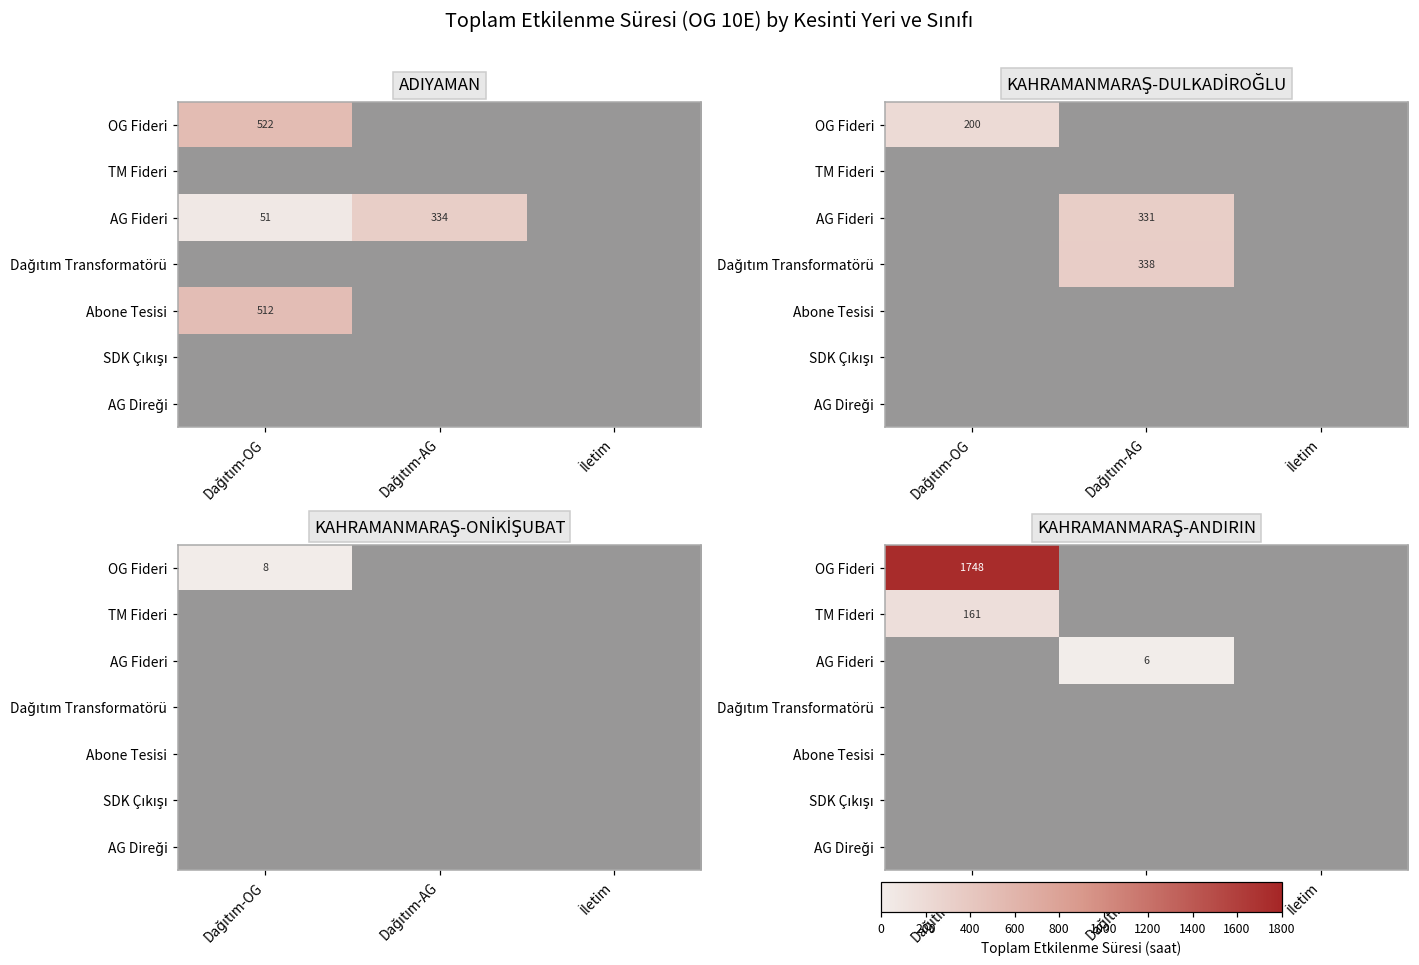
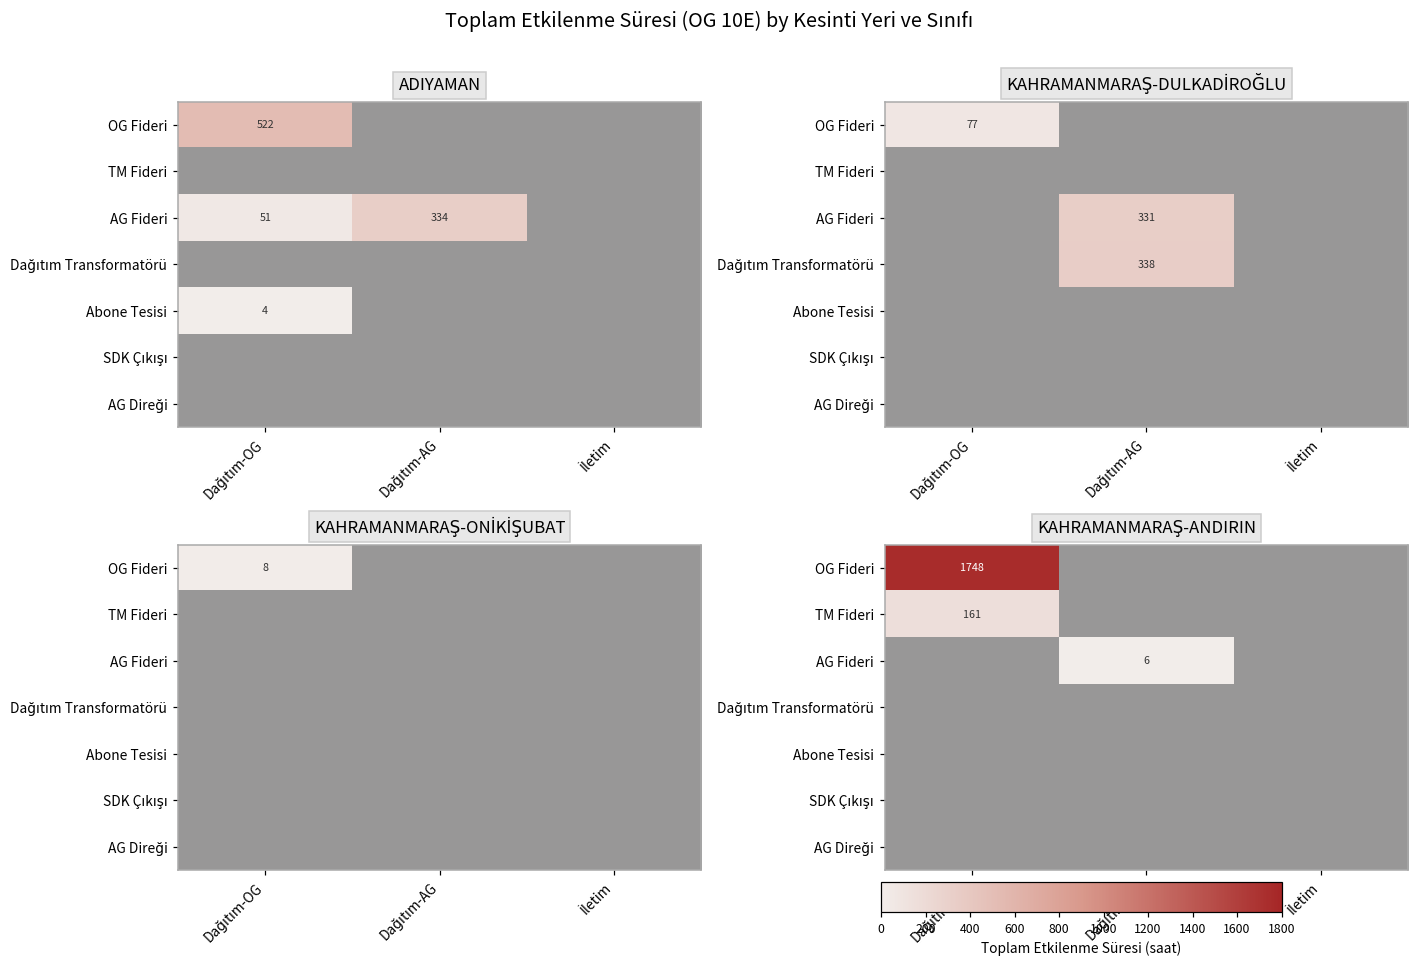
ADIYAMAN, Abone Tesisi, Dağıtım-OG: 512 -> 4
KAHRAMANMARAŞ-DULKADİROĞLU, OG Fideri, Dağıtım-OG: 200 -> 77
